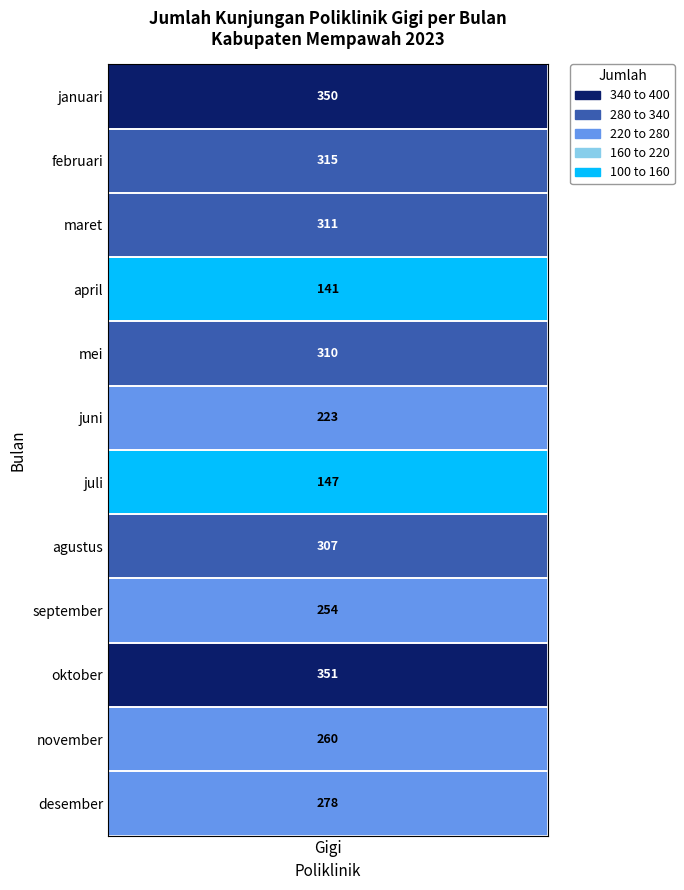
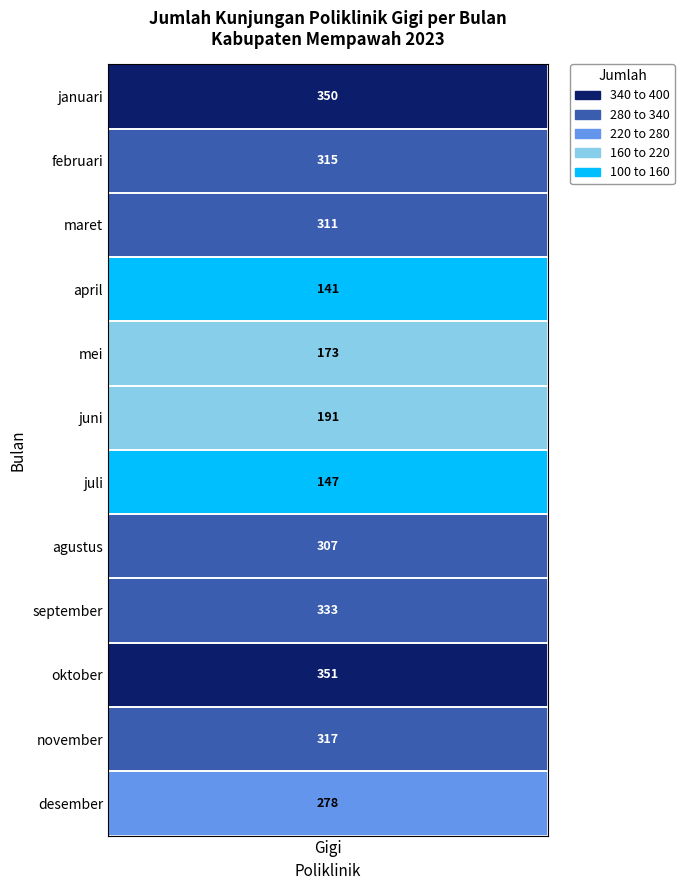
mei, Gigi: 310 -> 173
juni, Gigi: 223 -> 191
september, Gigi: 254 -> 333
november, Gigi: 260 -> 317
